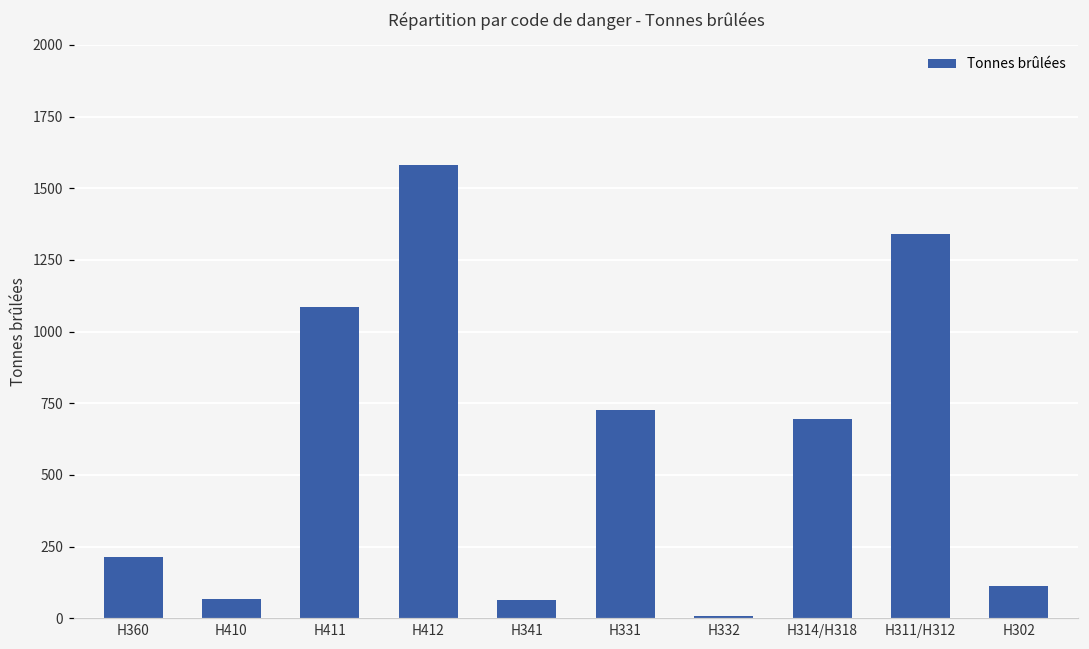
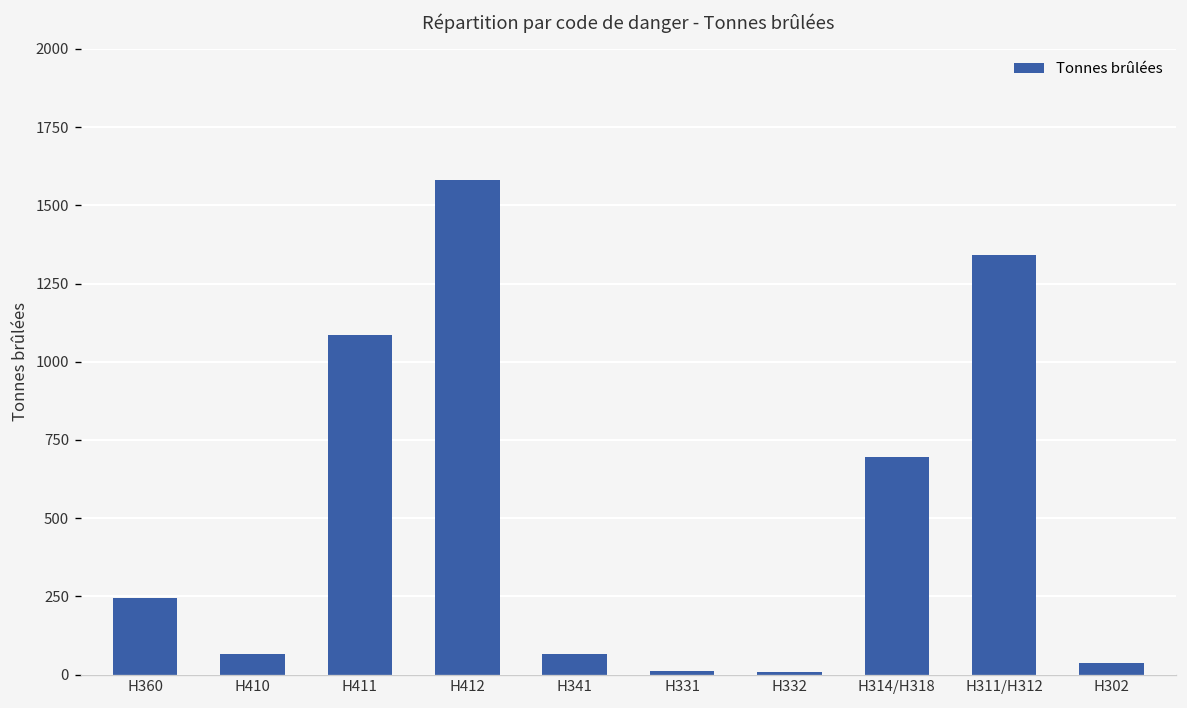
H360: 210 -> 250
H331: 730 -> 10
H302: 110 -> 40
